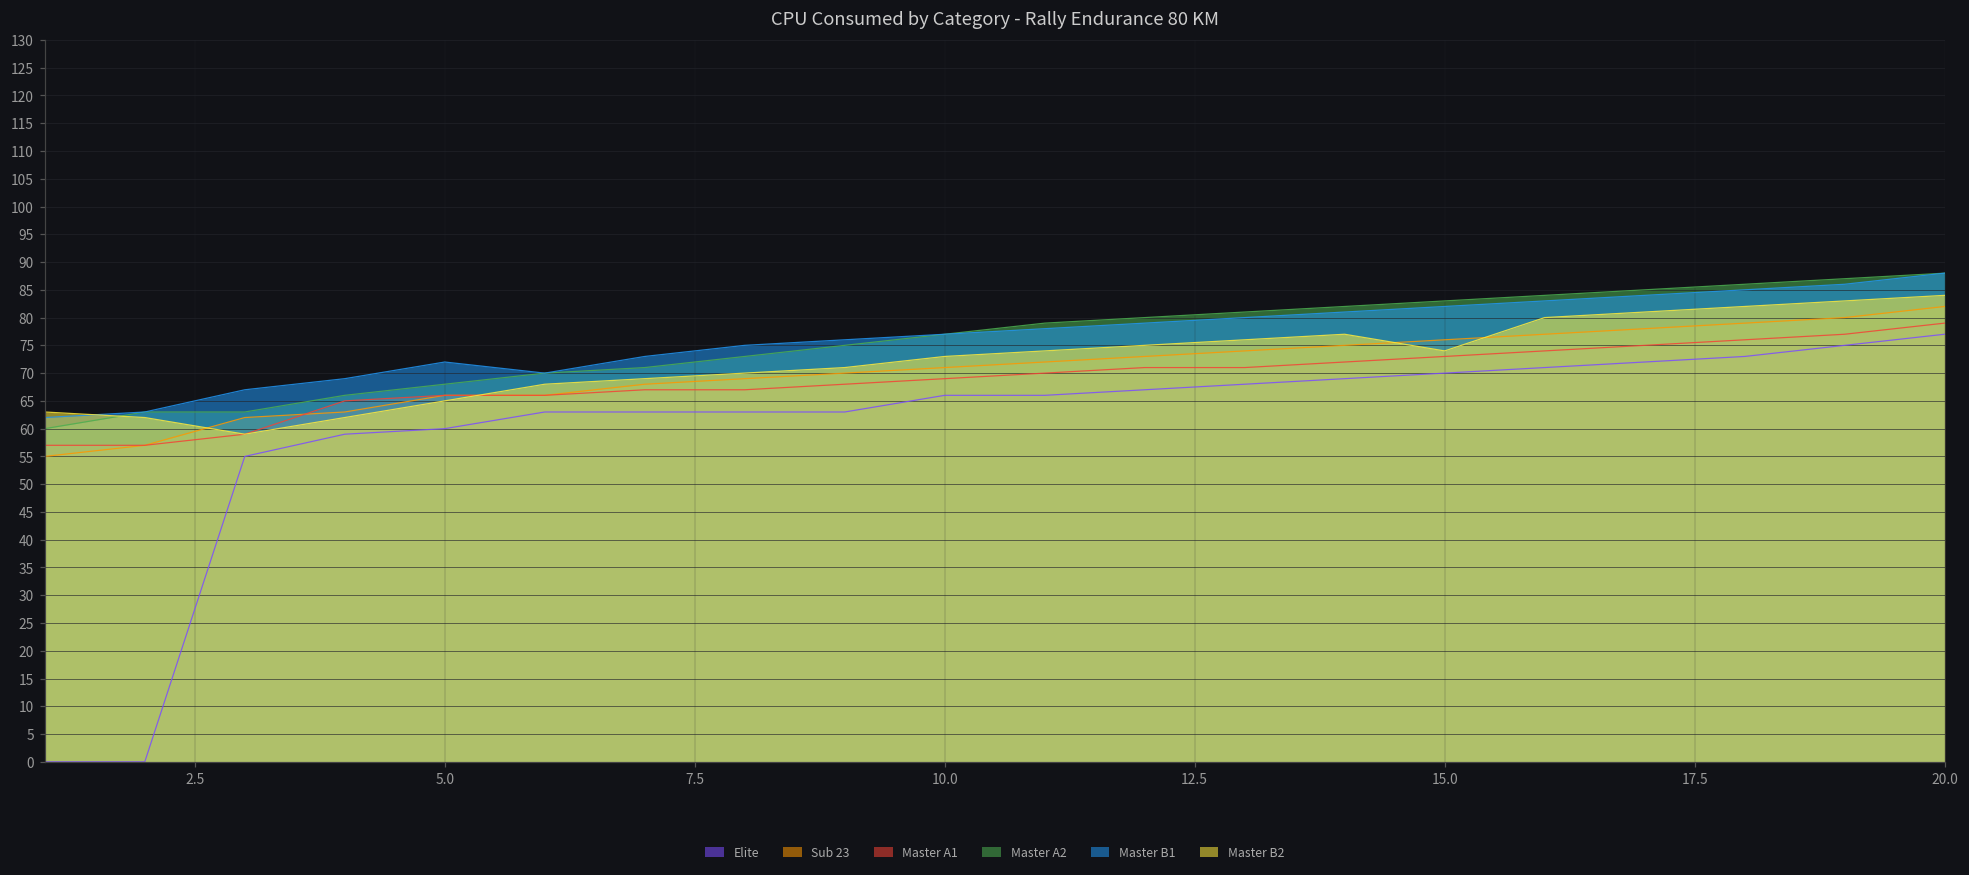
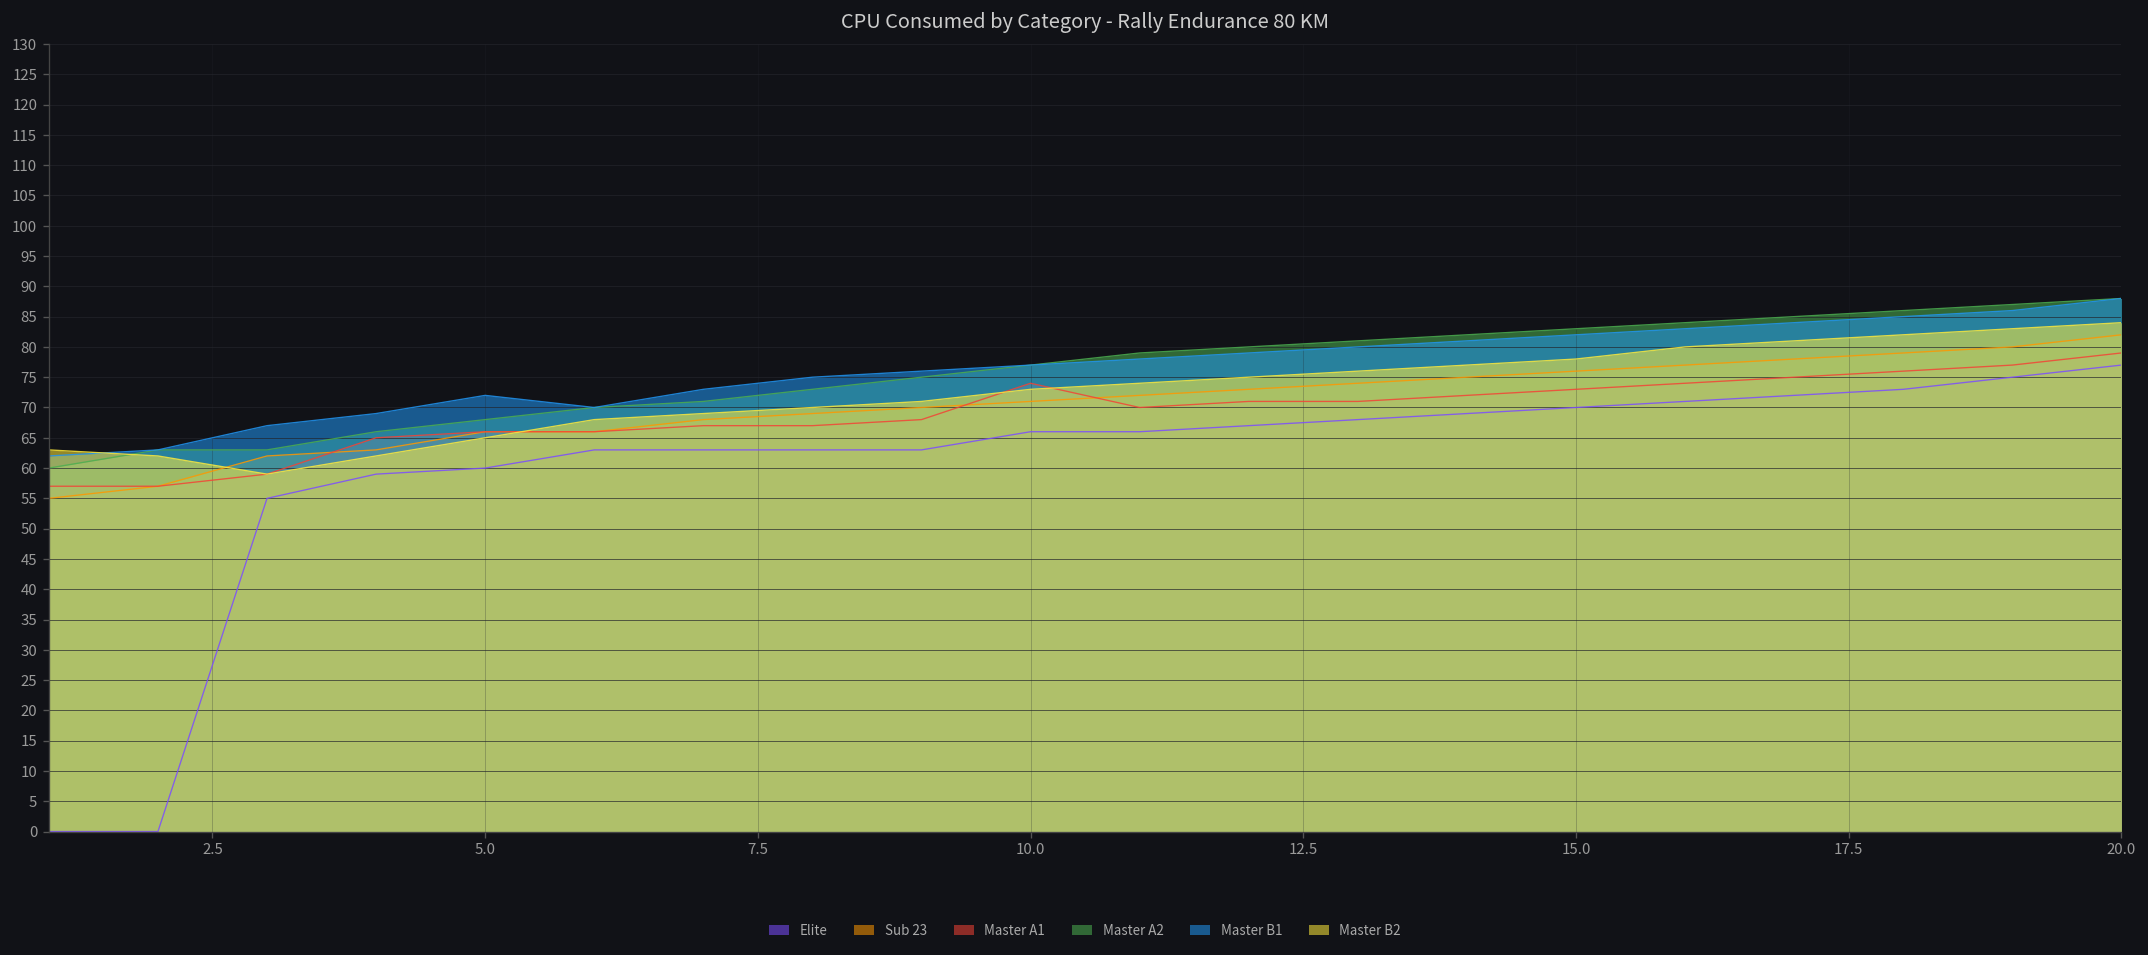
Master A1, 10.0: 69 -> 74
Master B2, 15.0: 74 -> 78
